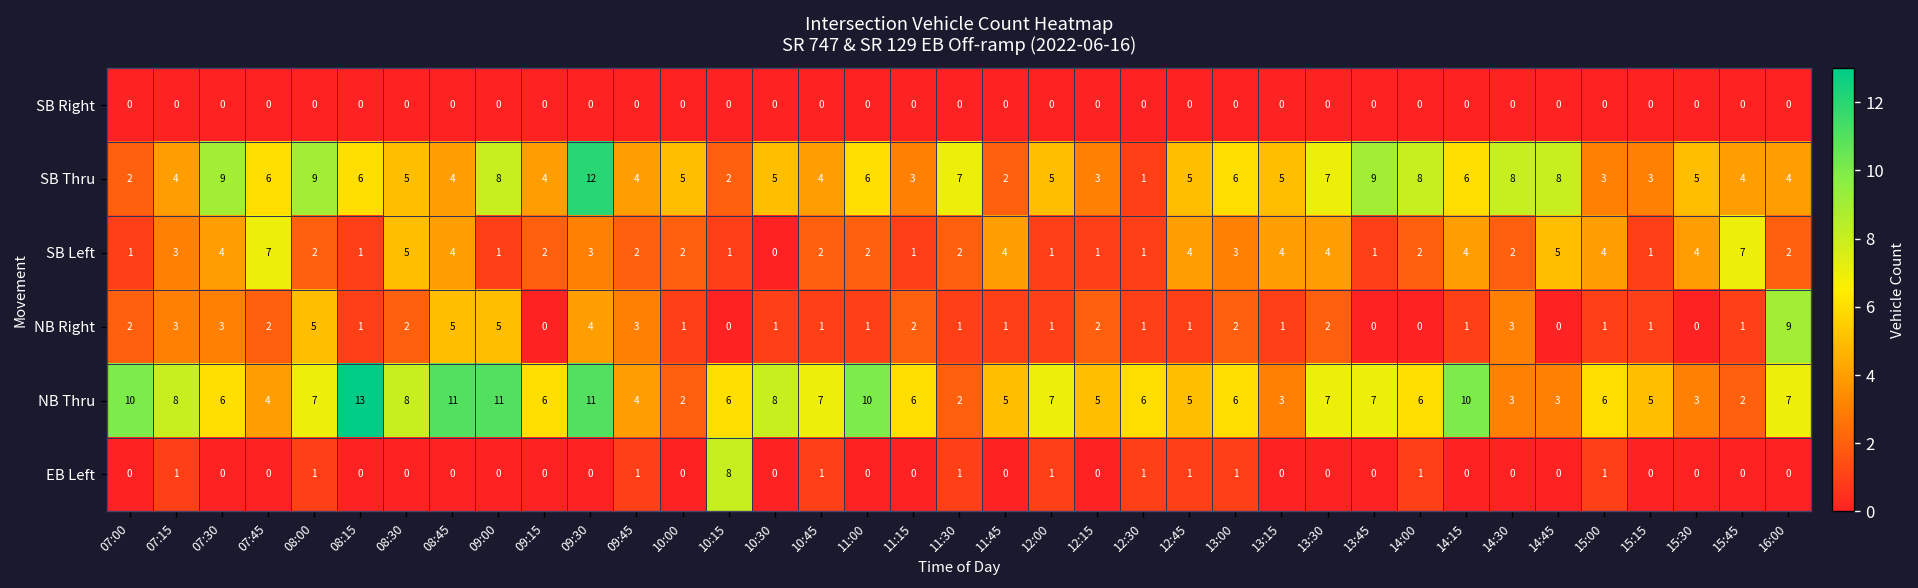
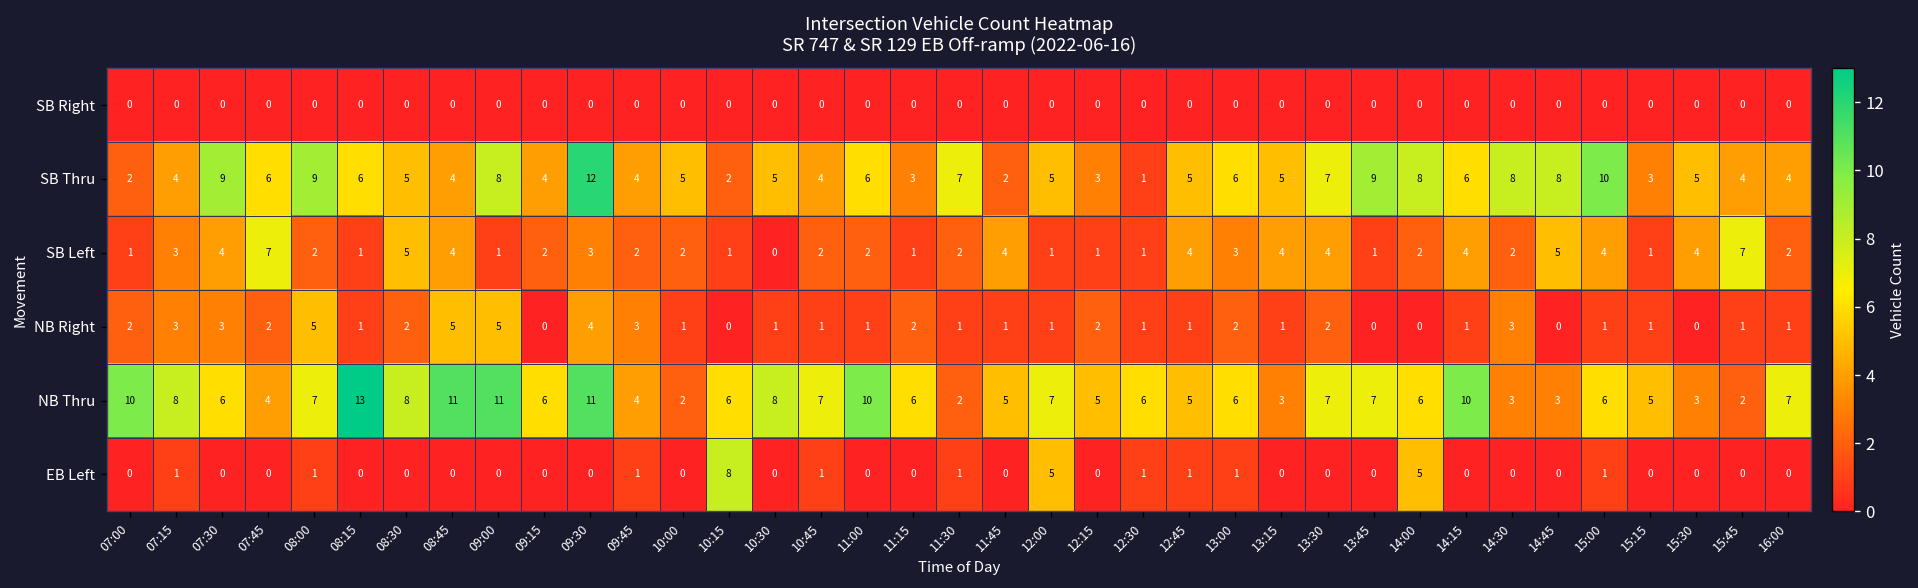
SB Thru, 15:00: 3 -> 10
NB Right, 16:00: 9 -> 1
EB Left, 12:00: 1 -> 5
EB Left, 14:00: 1 -> 5
